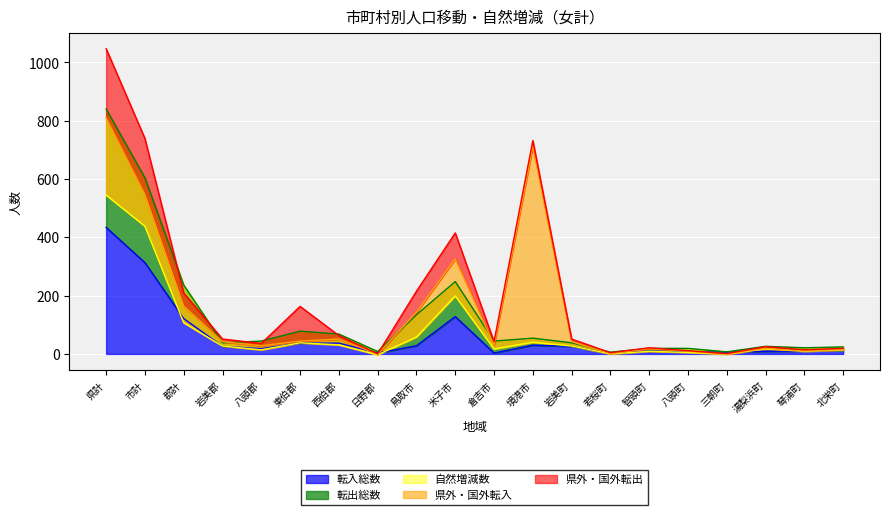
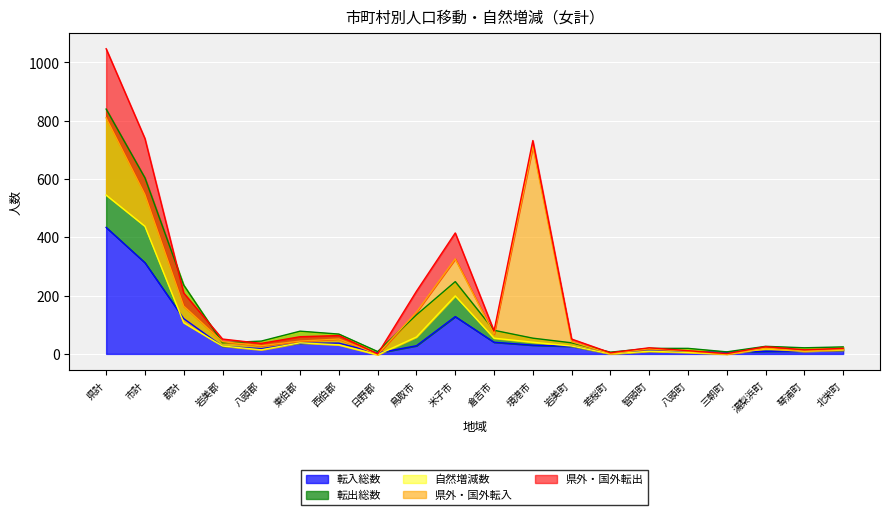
県外・国外転出, 東伯郡: 120 -> 20
転入総数, 倉吉市: 0 -> 40
